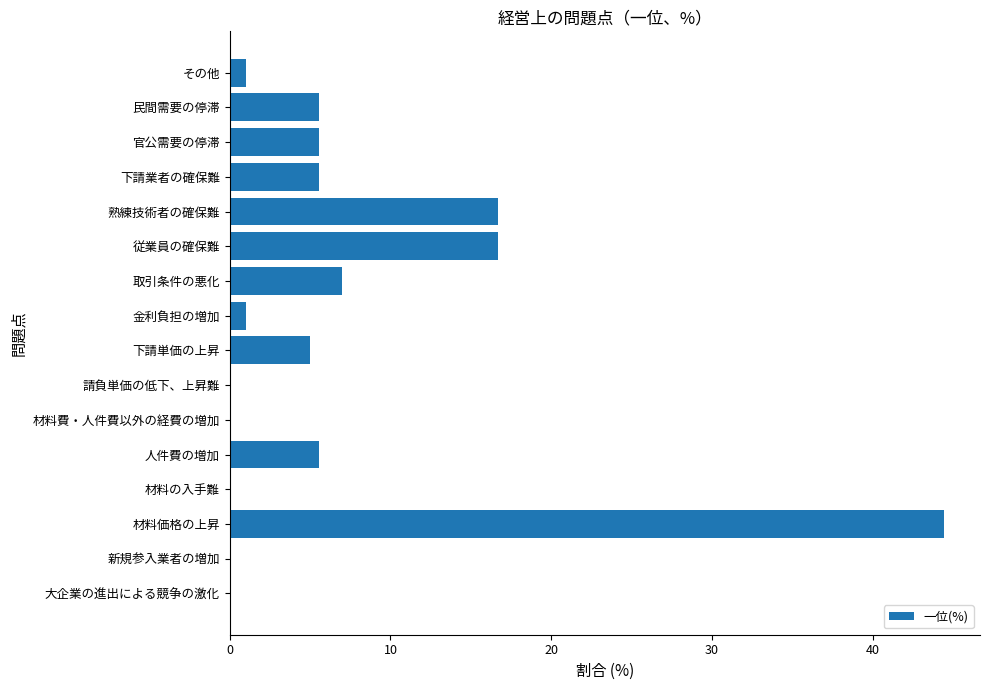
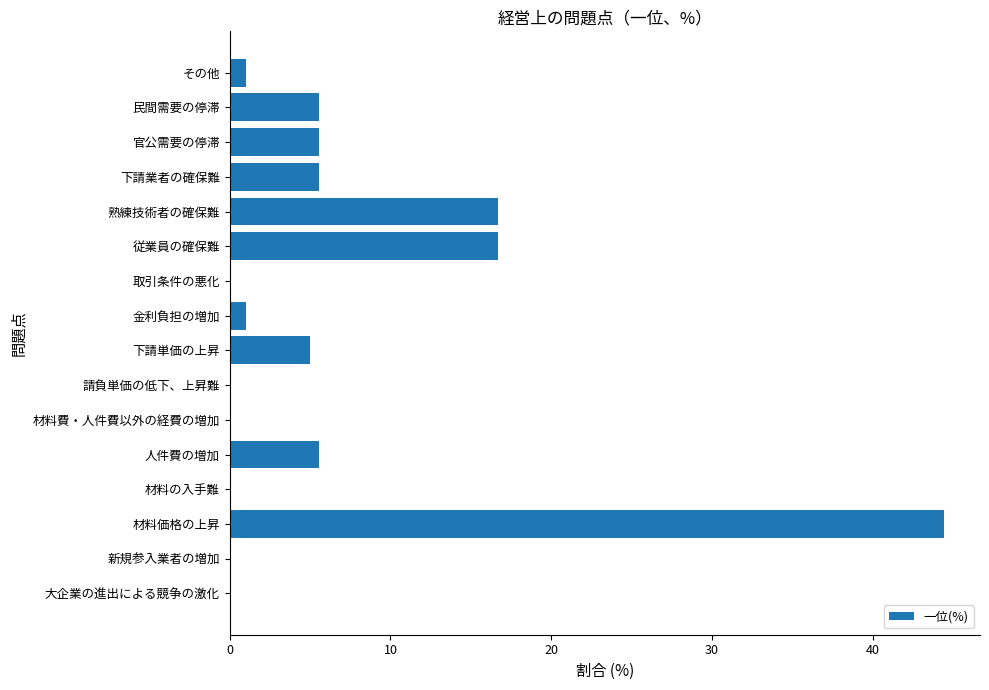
取引条件の悪化: 7 -> 0
